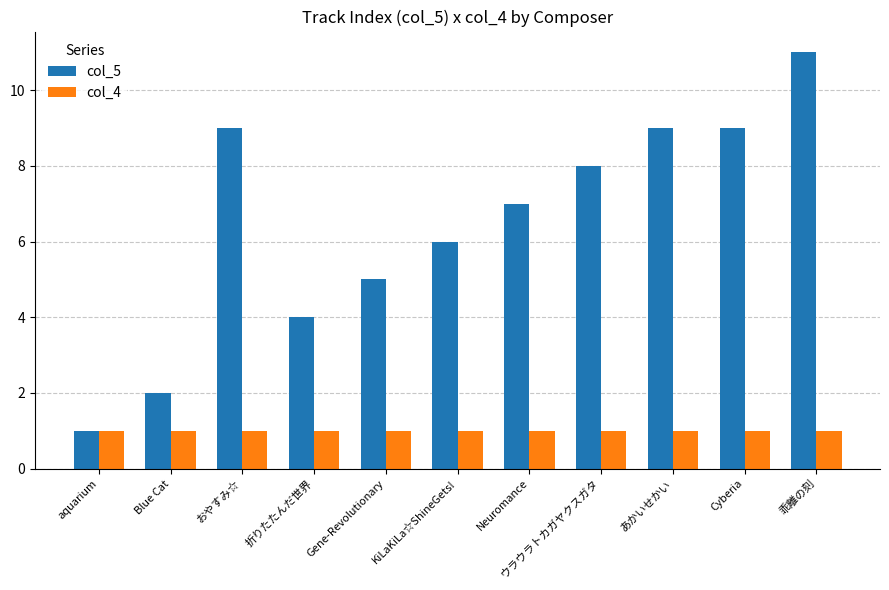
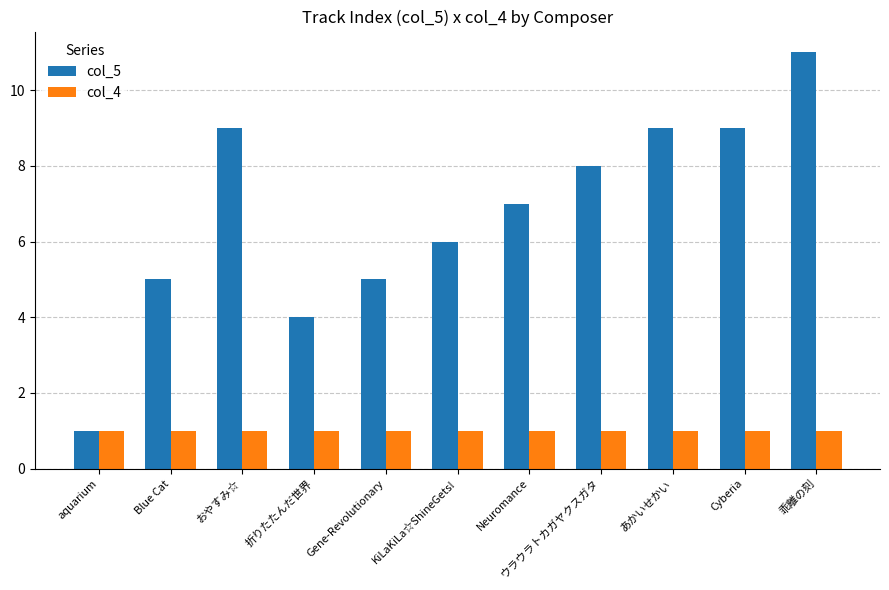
col_5, Blue Cat: 2 -> 5
